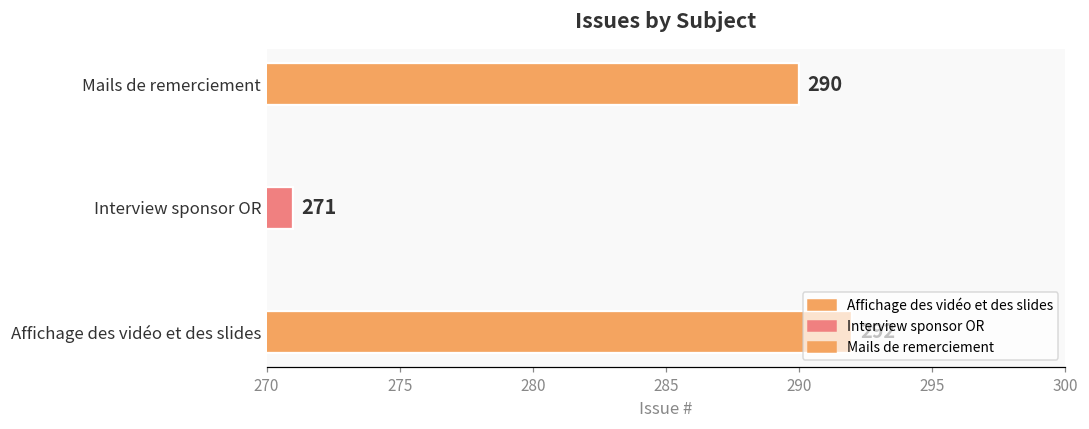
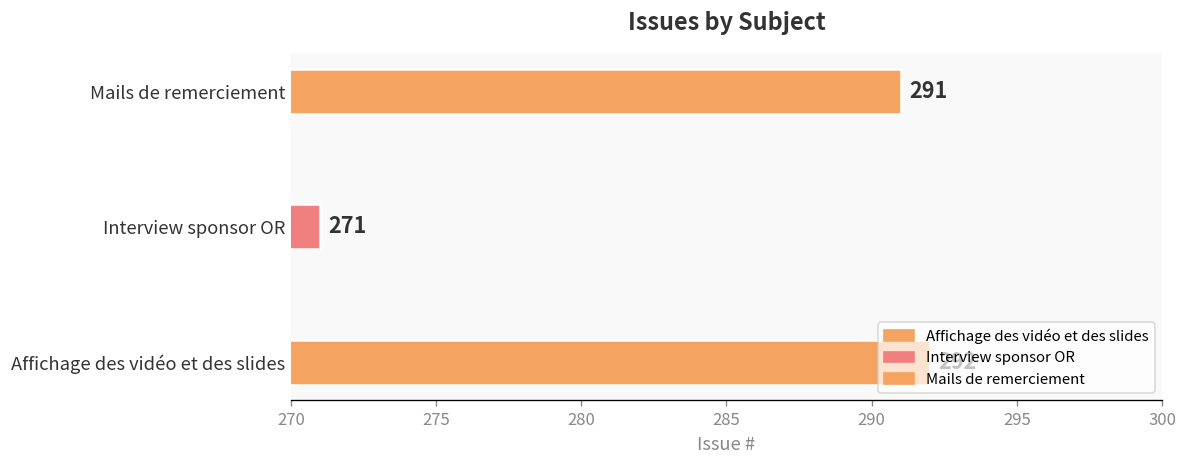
Mails de remerciement: 290 -> 291
